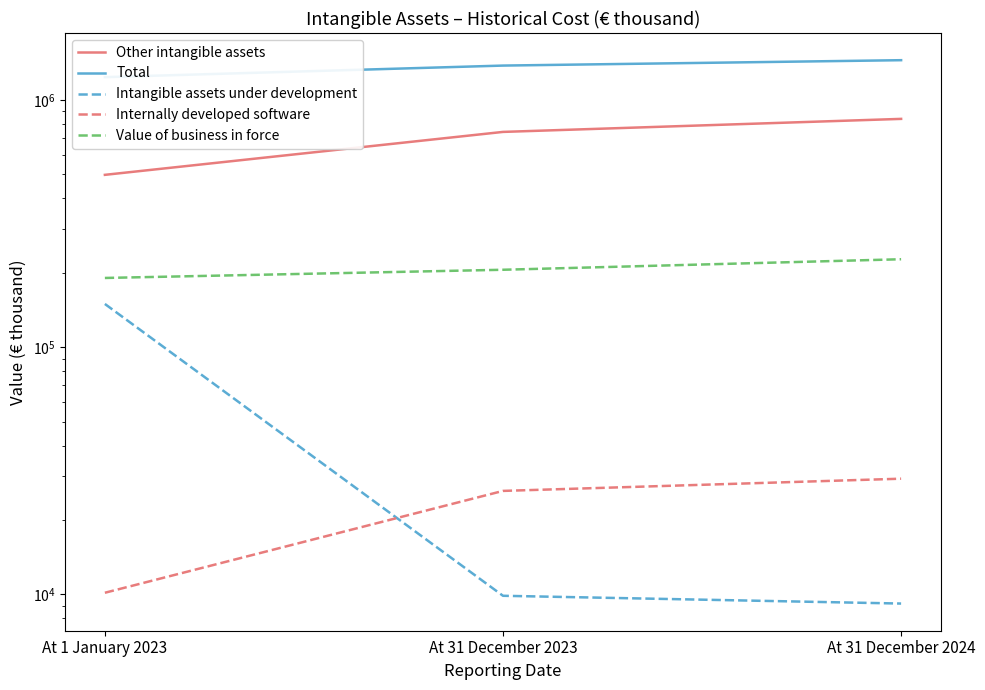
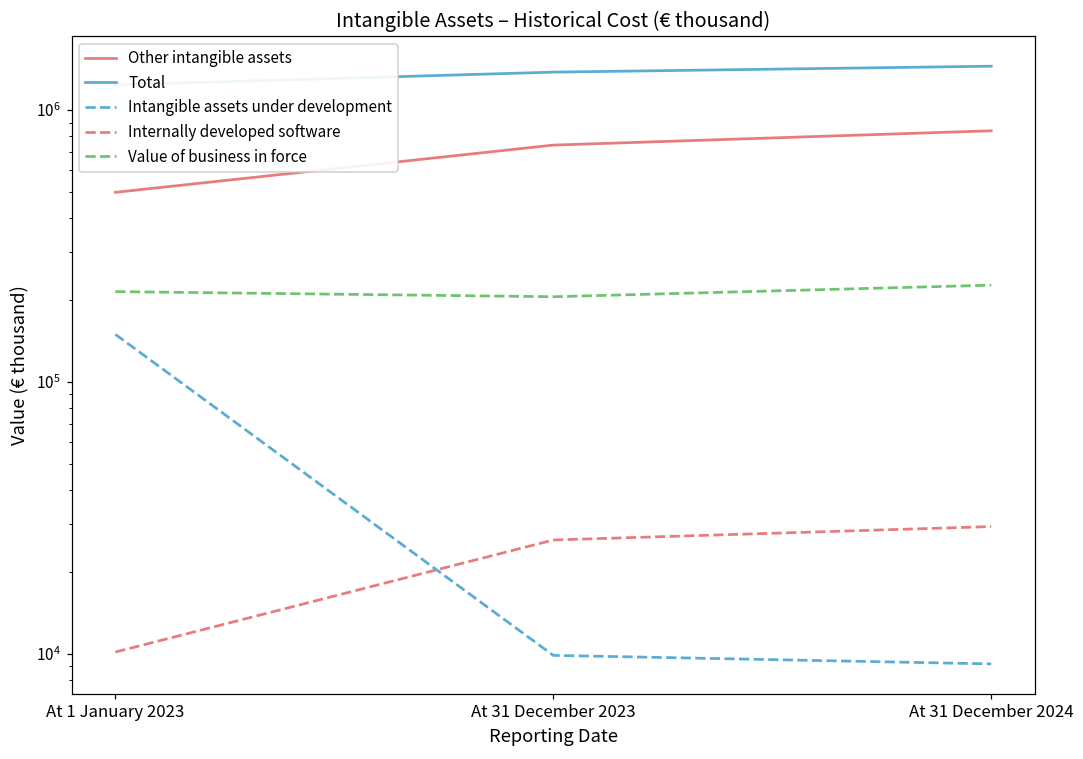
Value of business in force, At 1 January 2023: 190000 -> 210000
